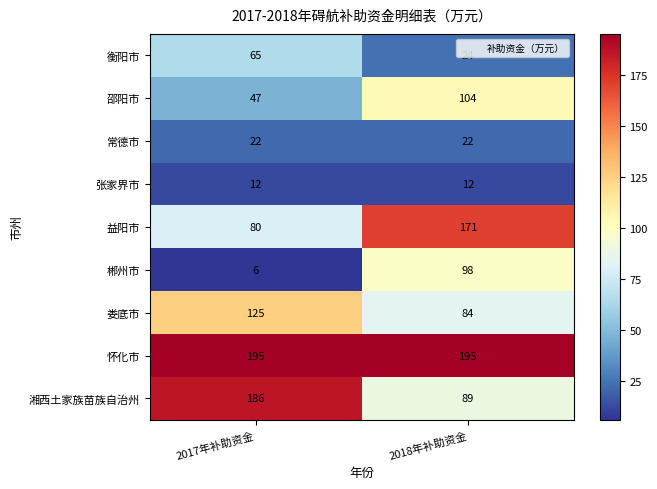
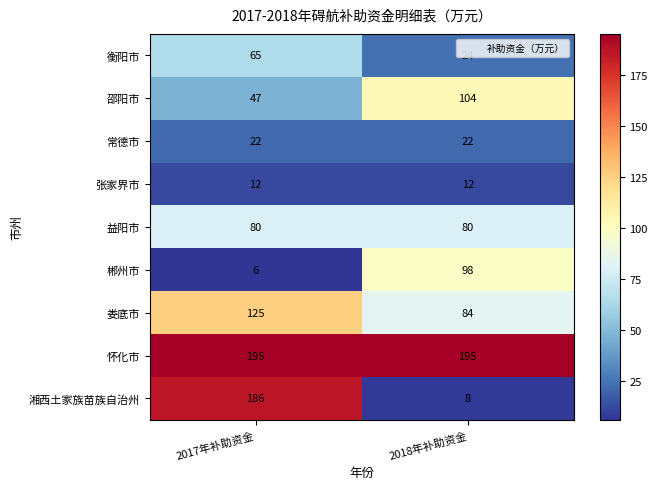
益阳市, 2018年补助资金: 171 -> 80
湘西土家族苗族自治州, 2018年补助资金: 89 -> 8
